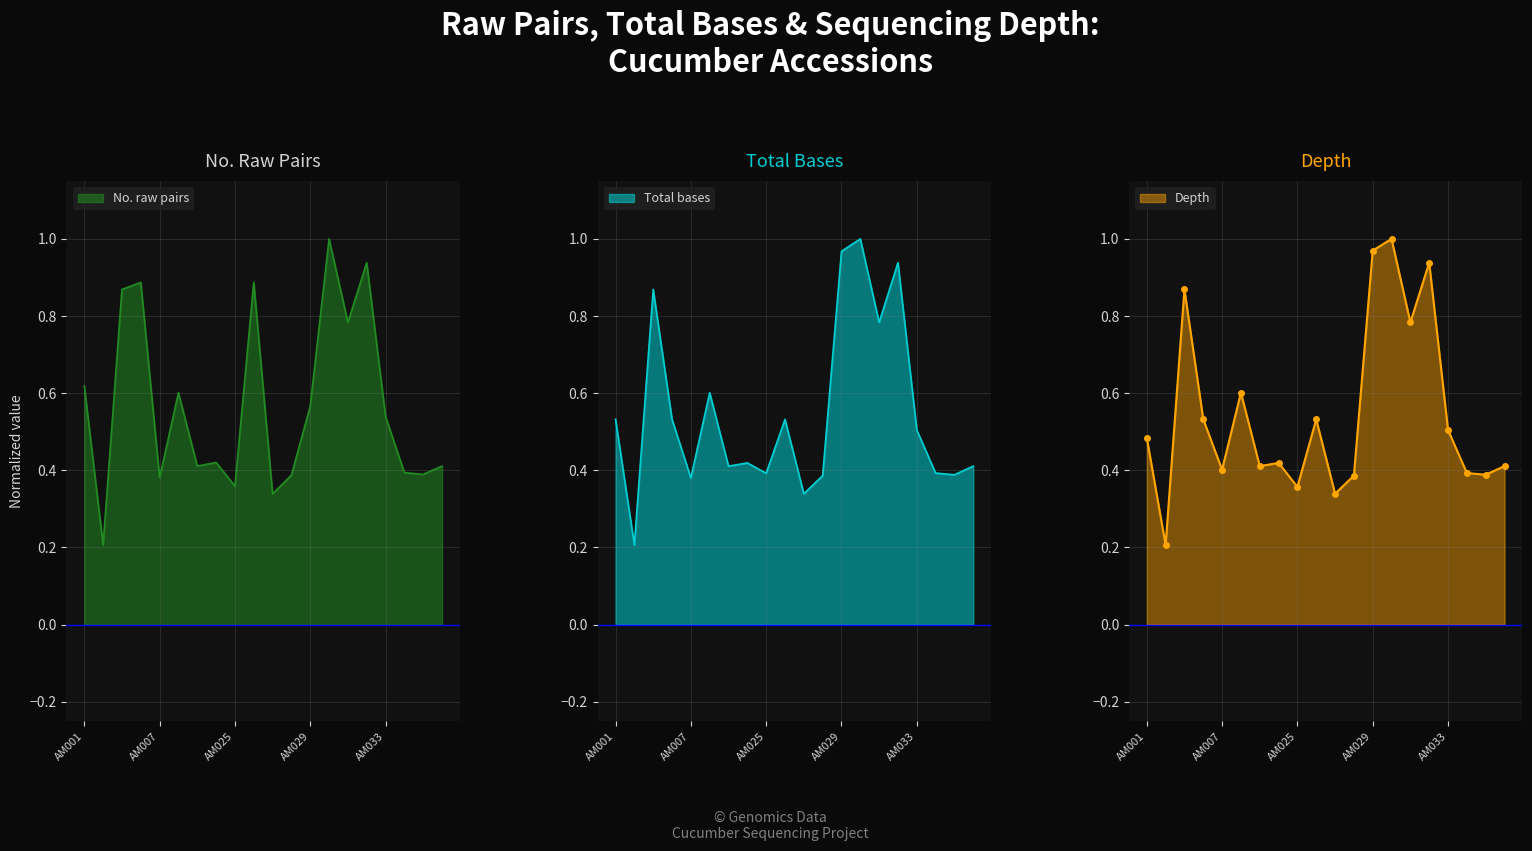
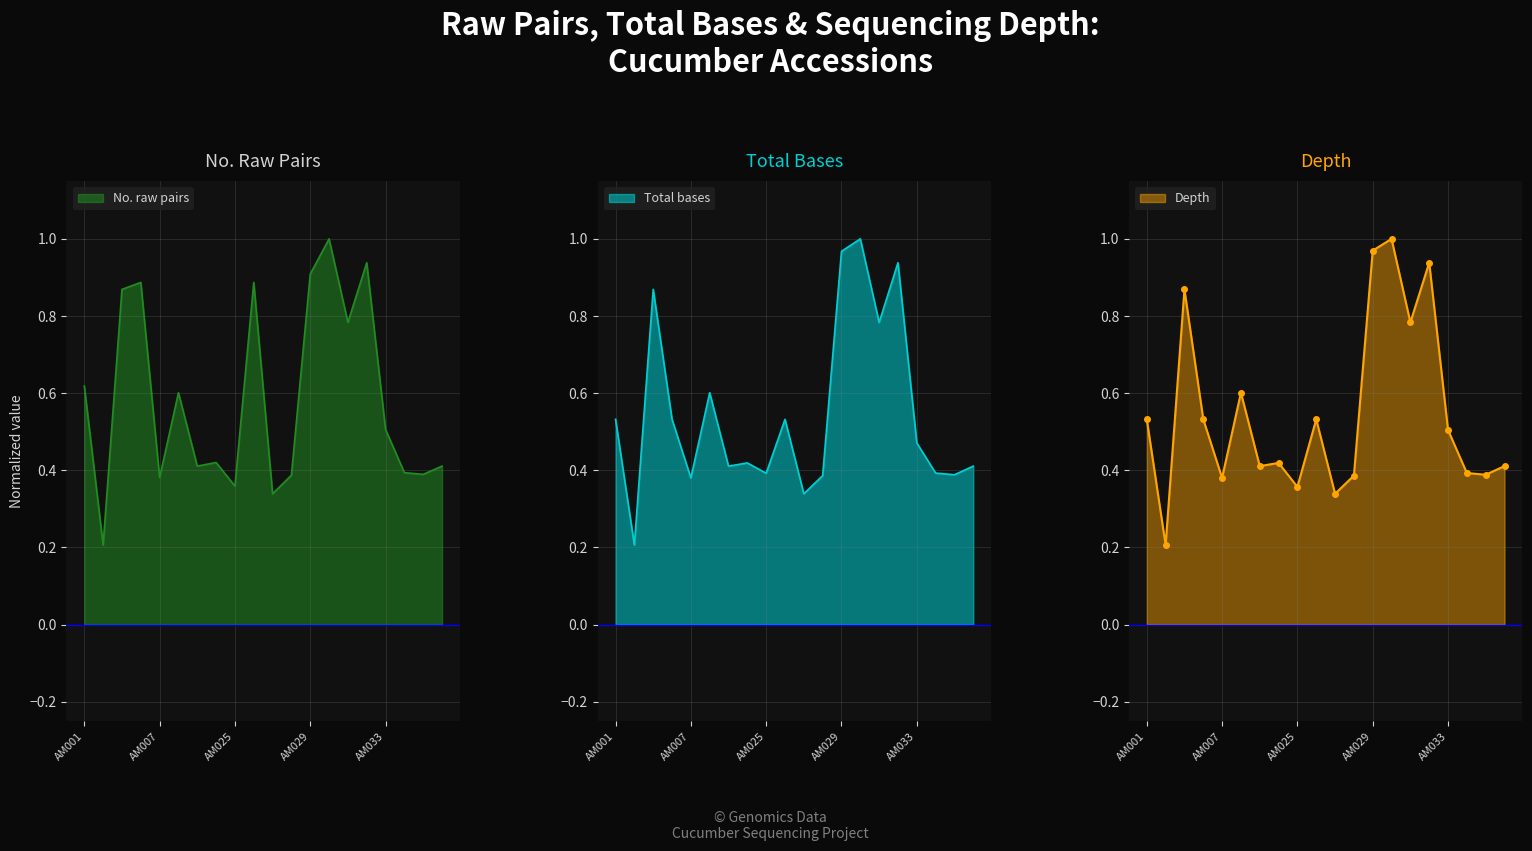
No. Raw Pairs, AM029: 0.57 -> 0.91
No. Raw Pairs, AM033: 0.54 -> 0.51
Total Bases, AM033: 0.50 -> 0.47
Depth, AM001: 0.48 -> 0.53
Depth, AM007: 0.40 -> 0.38
